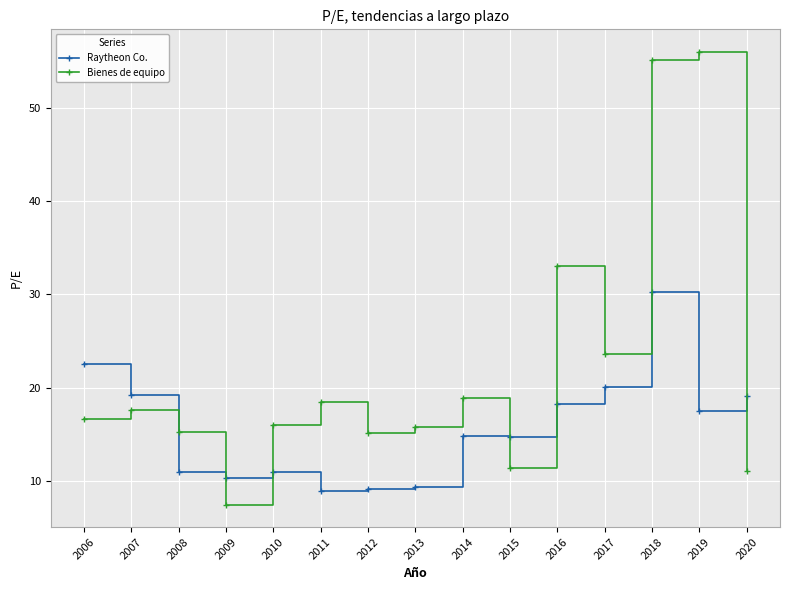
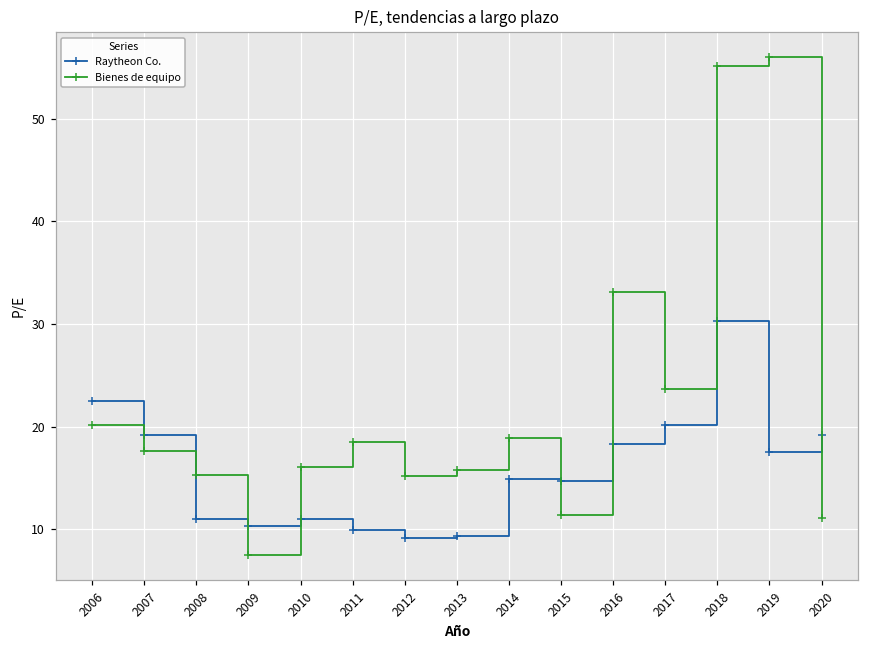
Bienes de equipo, 2006: 17 -> 20
Raytheon Co., 2011: 9 -> 10
